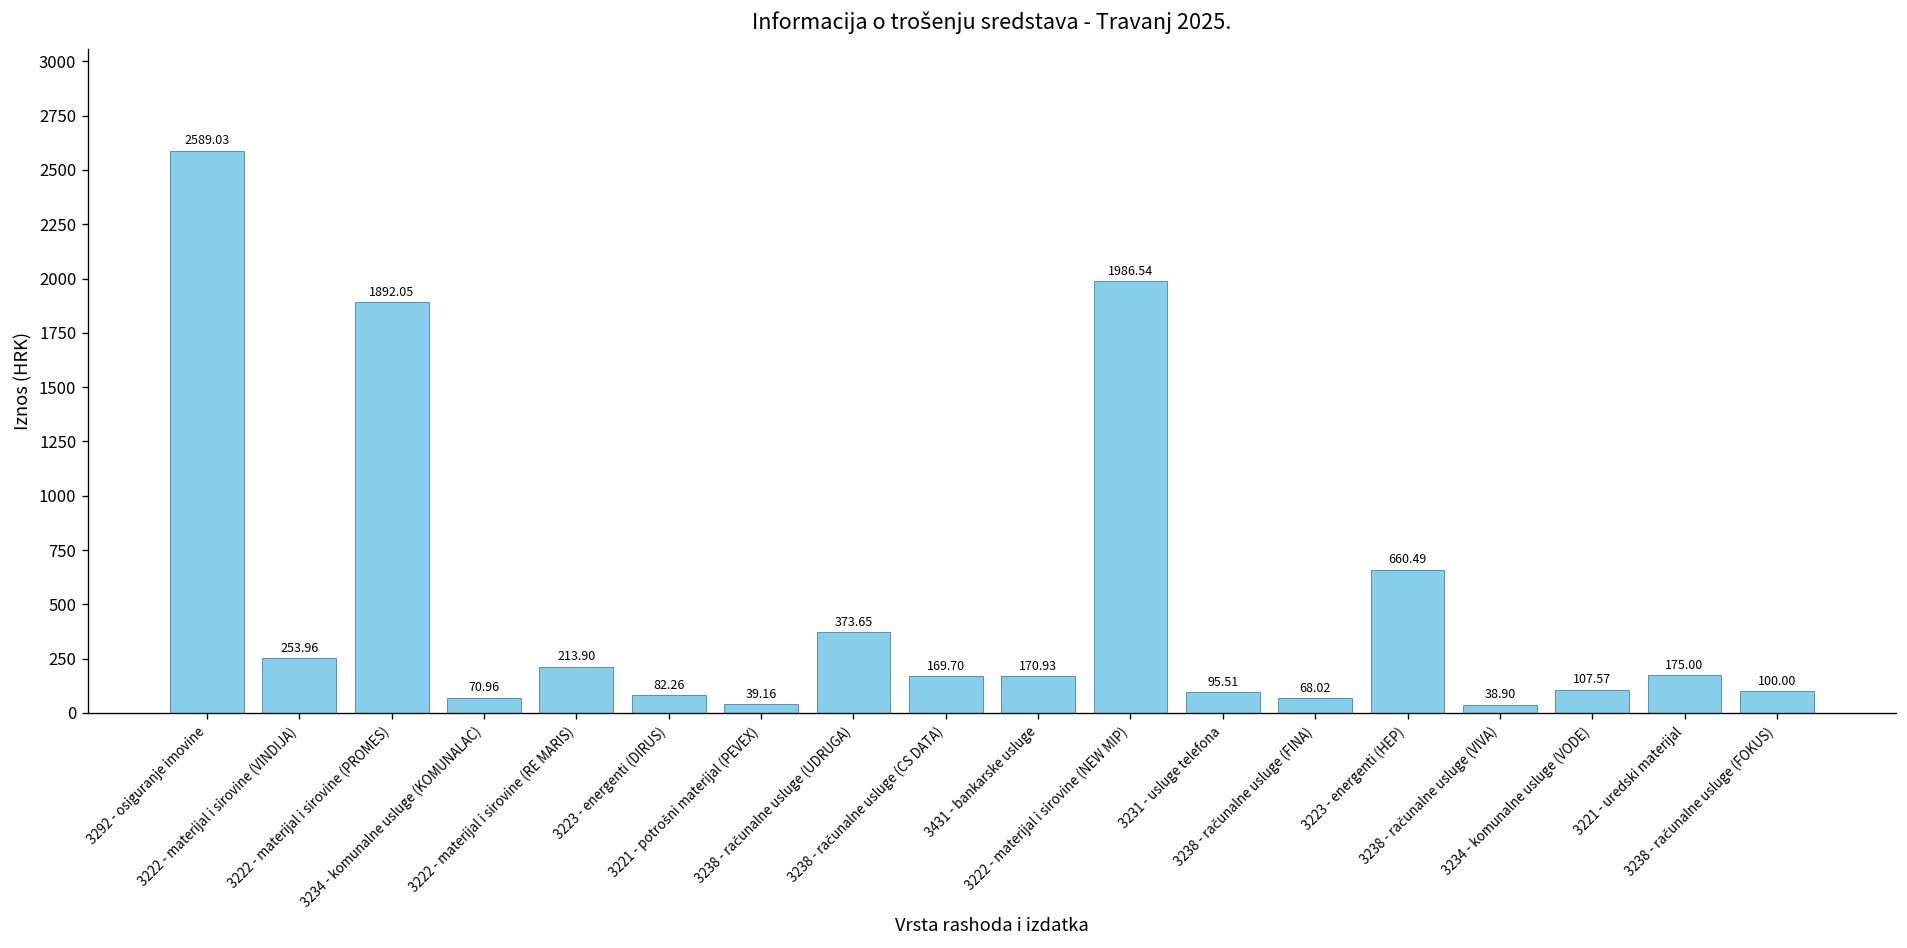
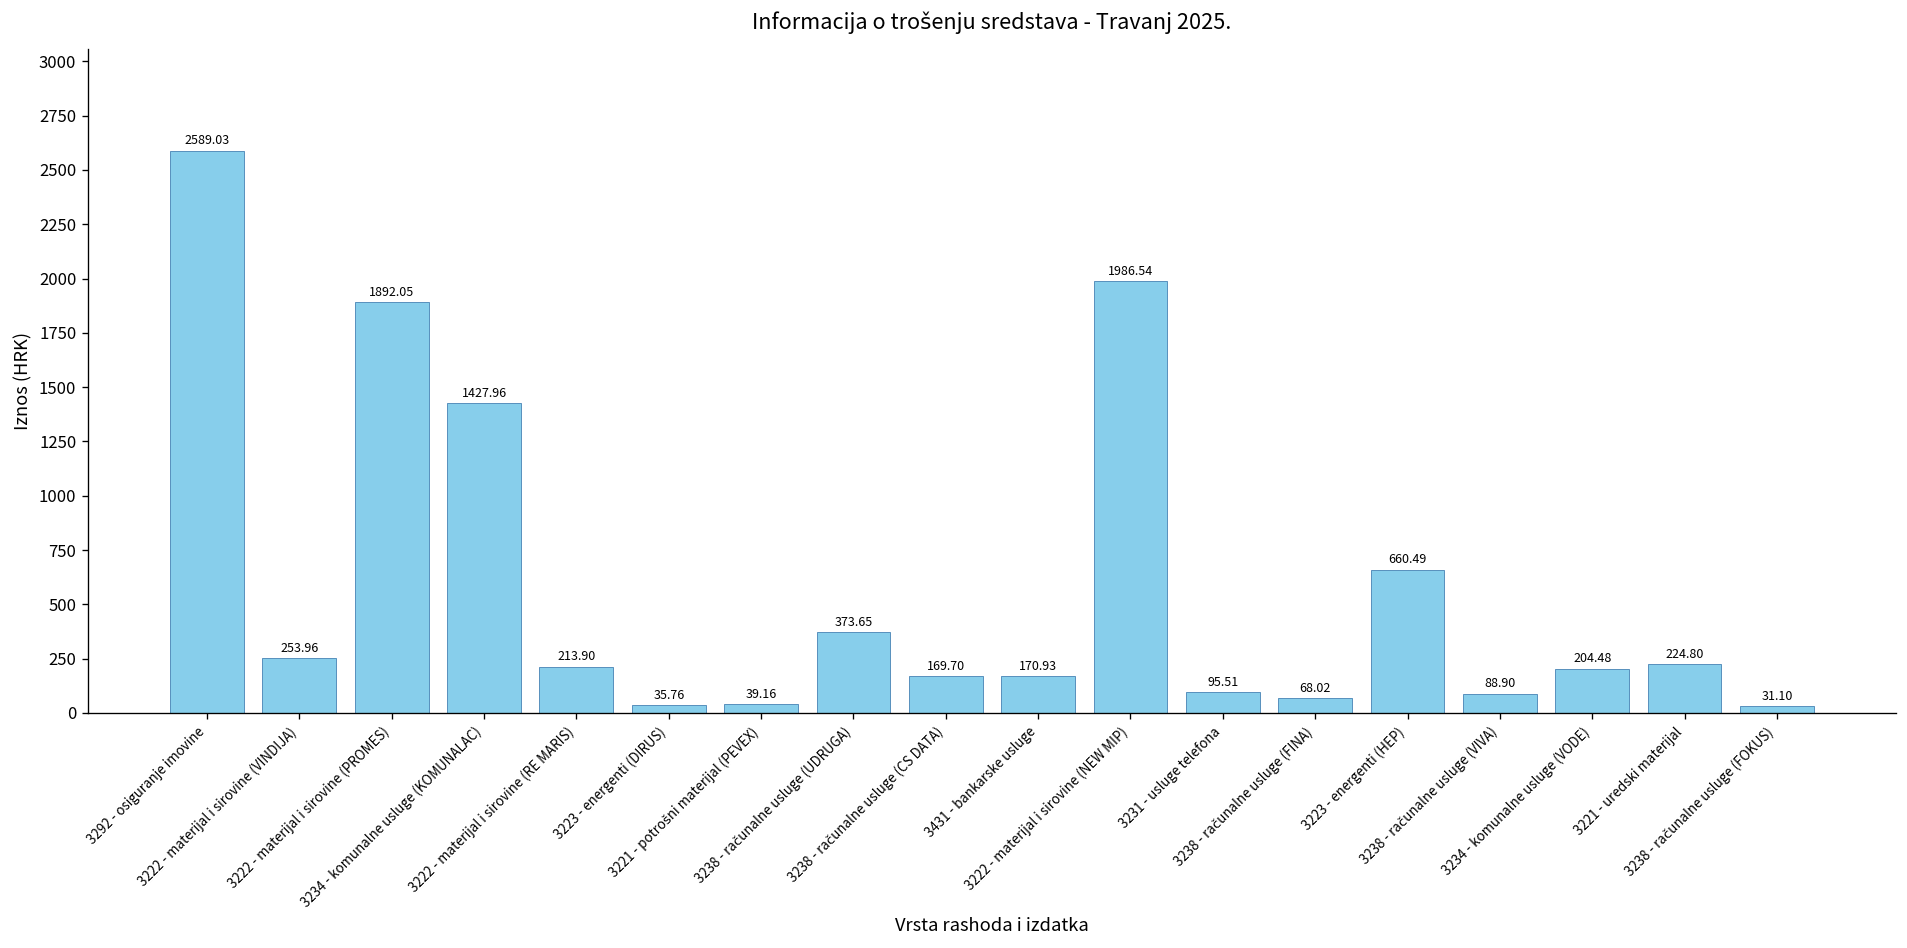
3234 - komunalne usluge (KOMUNALAC): 70.96 -> 1427.96
3223 - energenti (DIRUS): 82.26 -> 35.76
3238 - računalne usluge (VIVA): 38.90 -> 88.90
3234 - komunalne usluge (VODE): 107.57 -> 204.48
3221 - uredski materijal: 175.00 -> 224.80
3238 - računalne usluge (FOKUS): 100.00 -> 31.10
